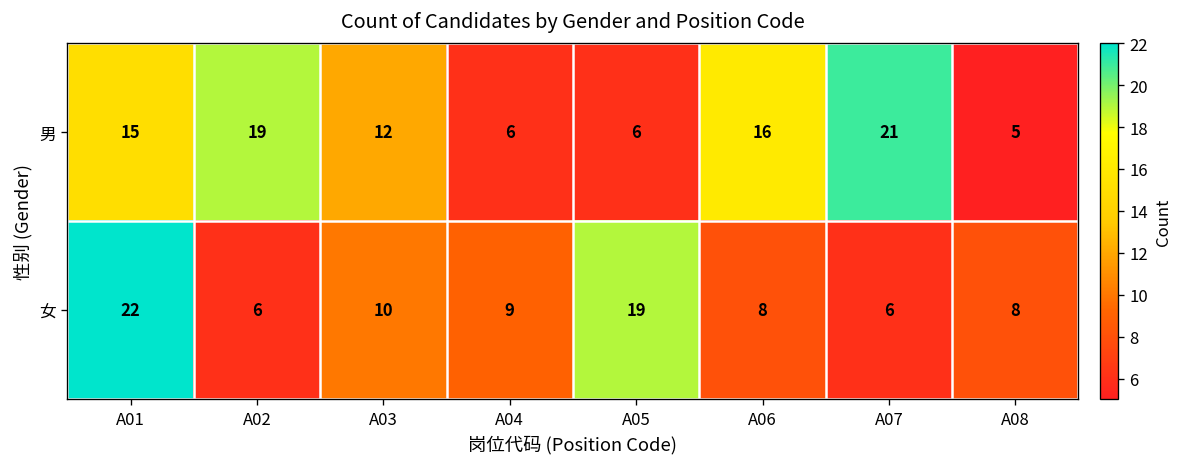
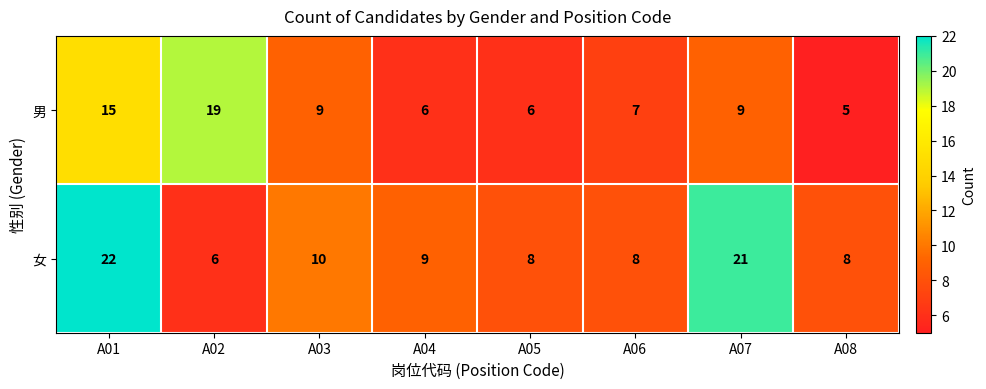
男, A03: 12 -> 9
男, A06: 16 -> 7
男, A07: 21 -> 9
女, A05: 19 -> 8
女, A07: 6 -> 21
